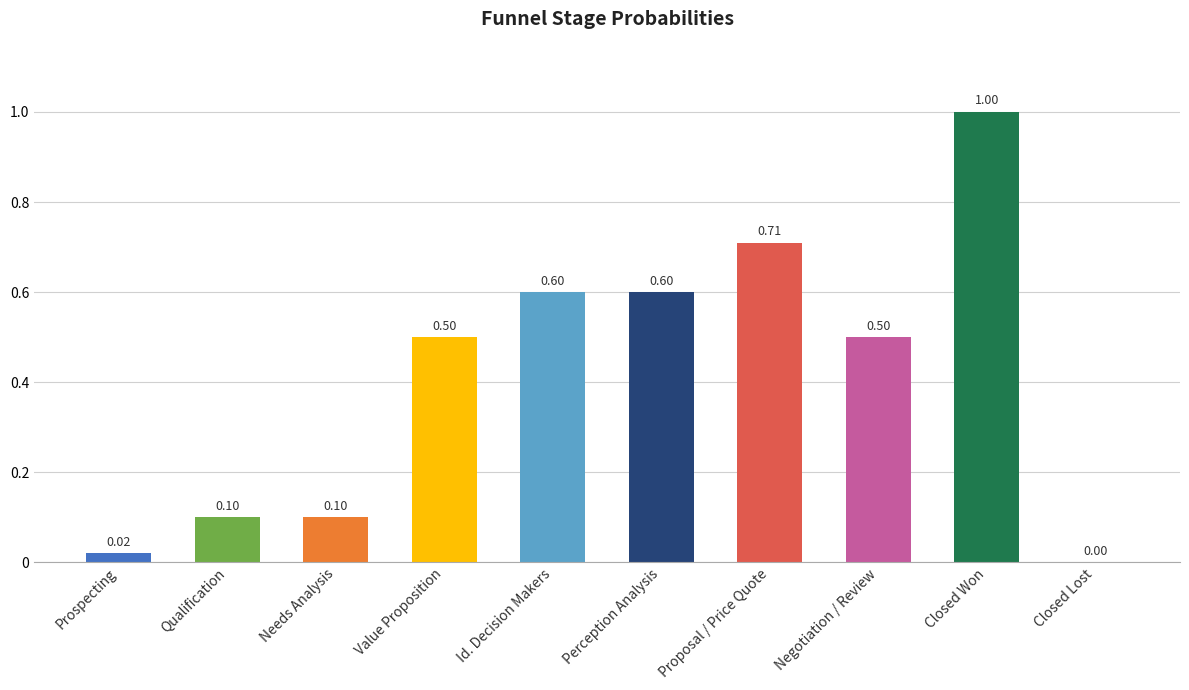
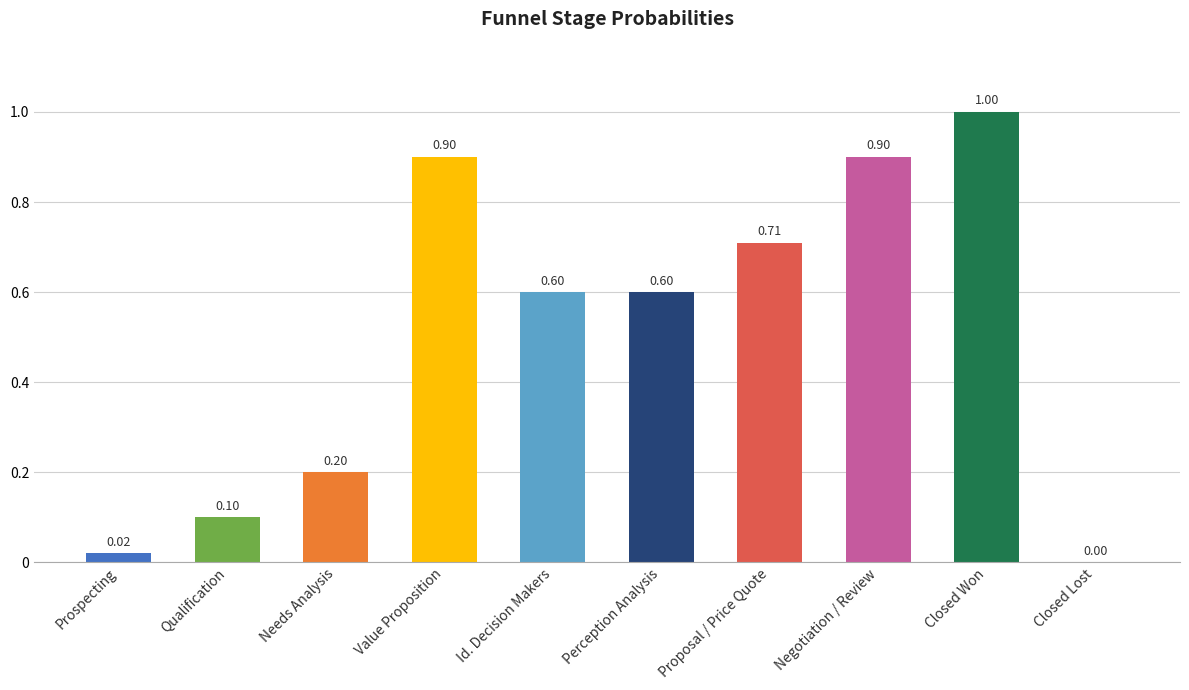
Needs Analysis: 0.10 -> 0.20
Value Proposition: 0.50 -> 0.90
Negotiation / Review: 0.50 -> 0.90
